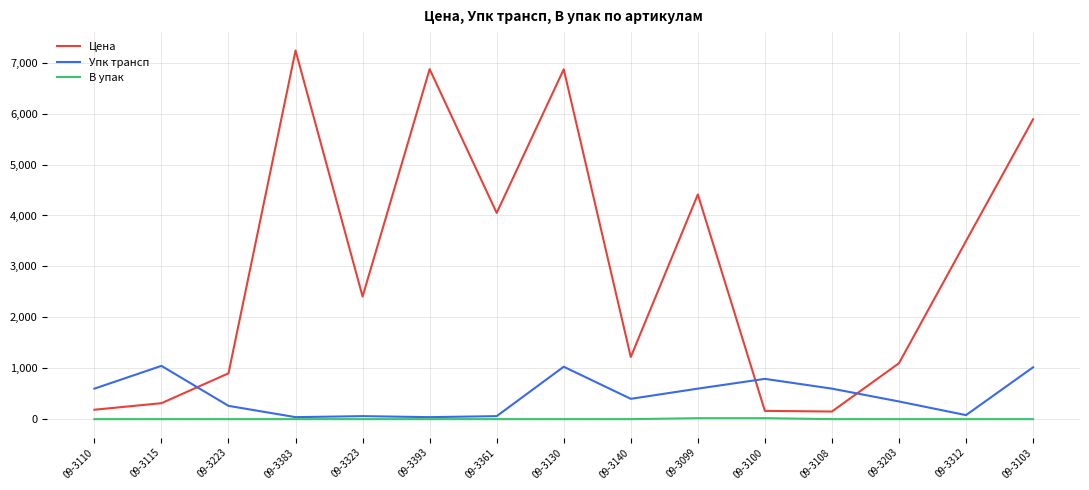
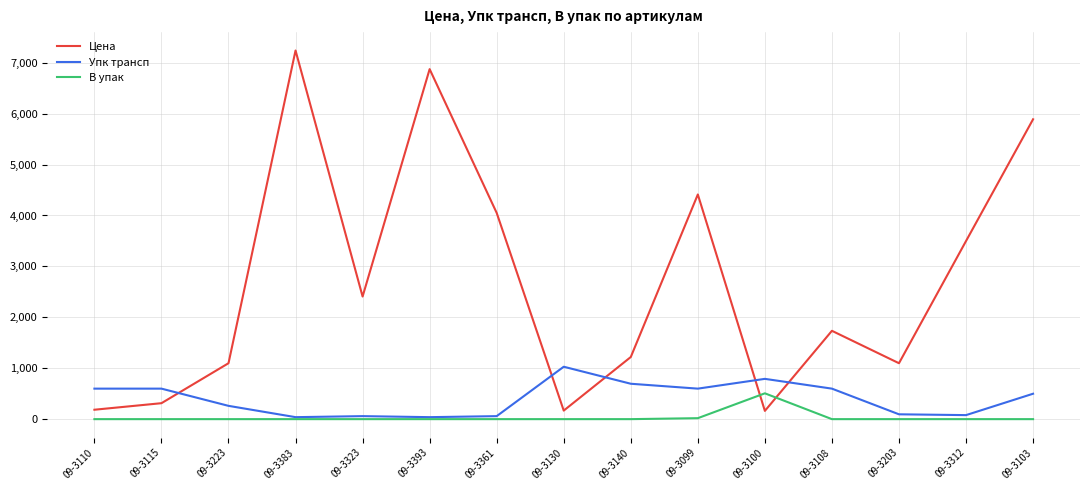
Упк трансп, 09-3115: 1,000 -> 600
Цена, 09-3223: 900 -> 1,100
Цена, 09-3130: 6,900 -> 200
Упк трансп, 09-3140: 400 -> 700
В упак, 09-3100: 0 -> 500
Цена, 09-3108: 200 -> 1,700
Упк трансп, 09-3203: 300 -> 100
Упк трансп, 09-3103: 1,000 -> 500
